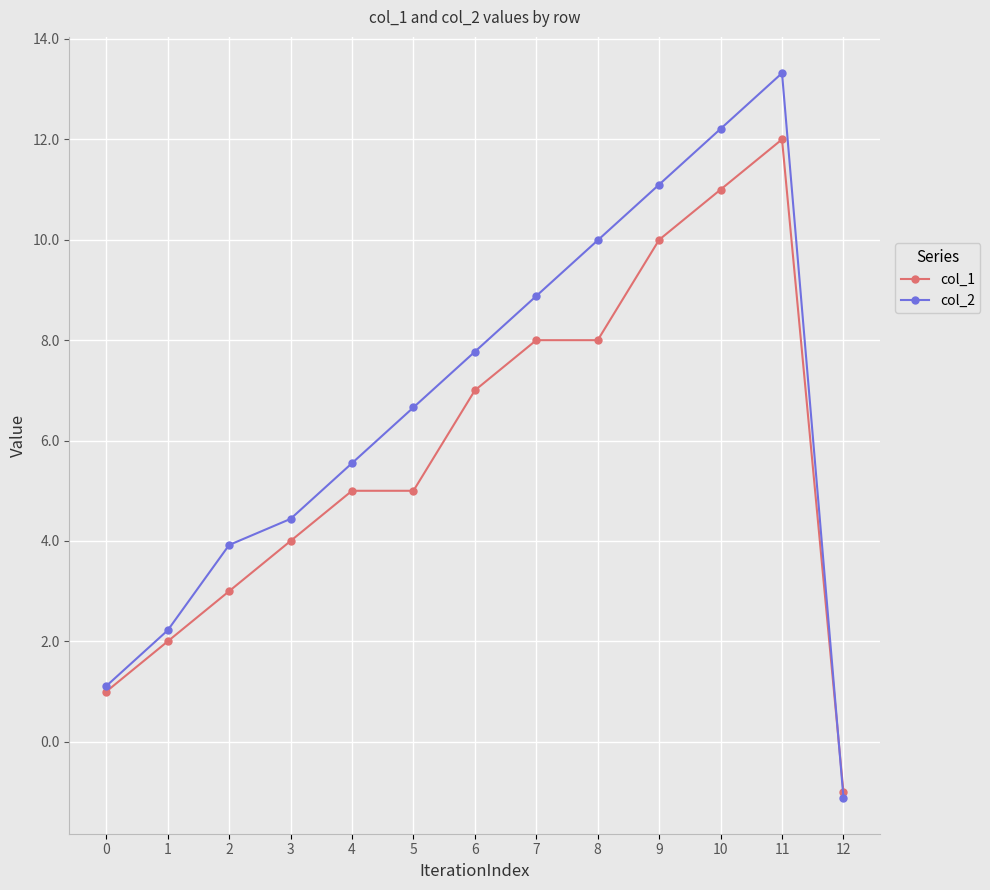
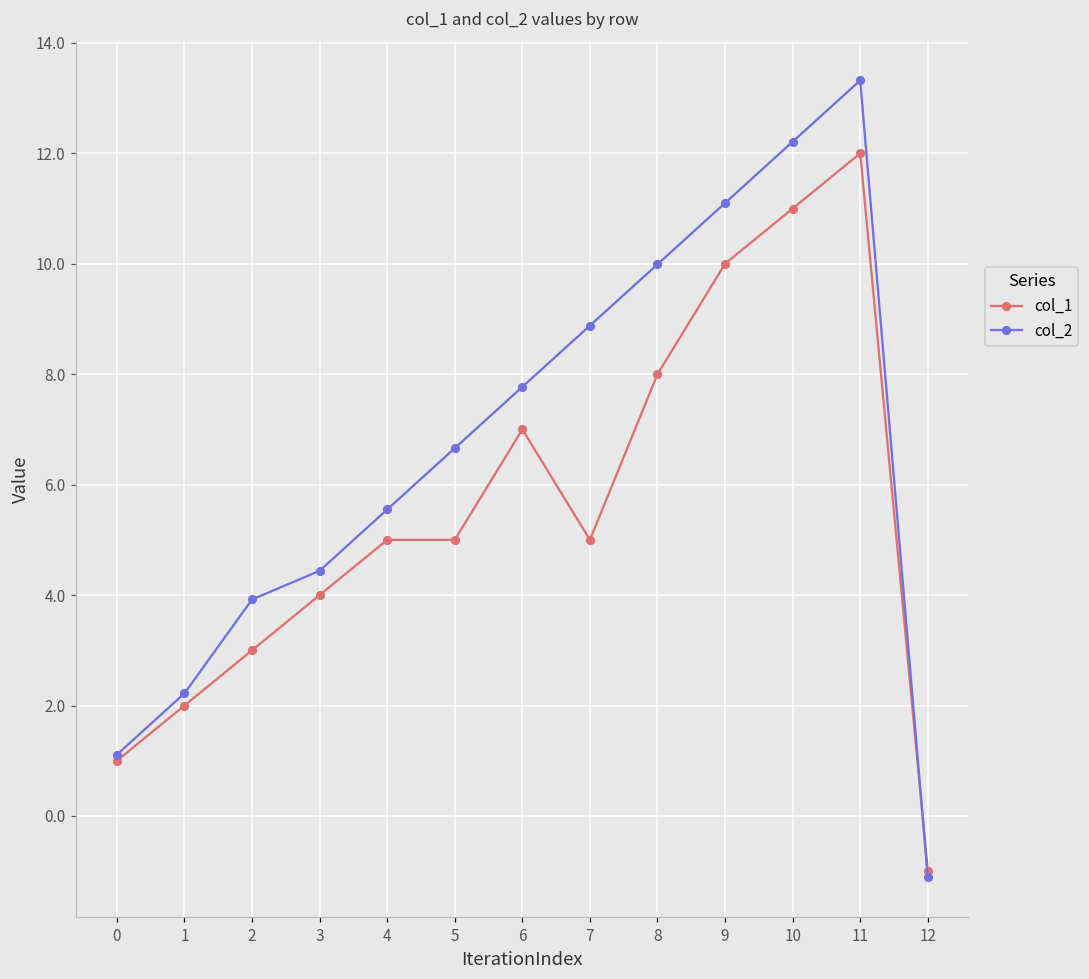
col_1, 7: 8 -> 5
